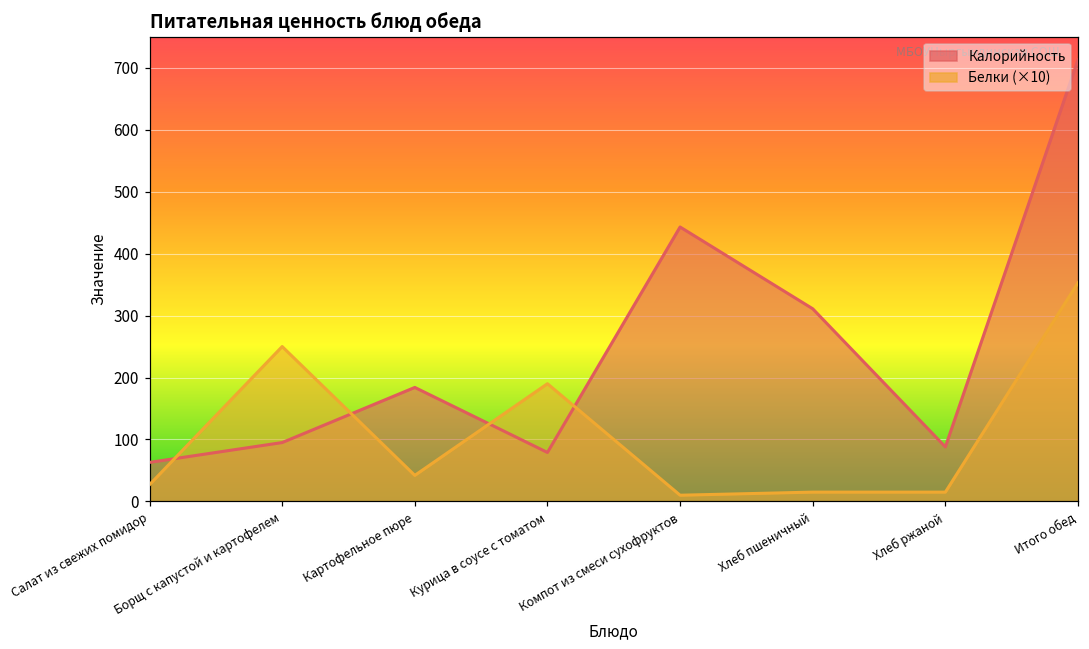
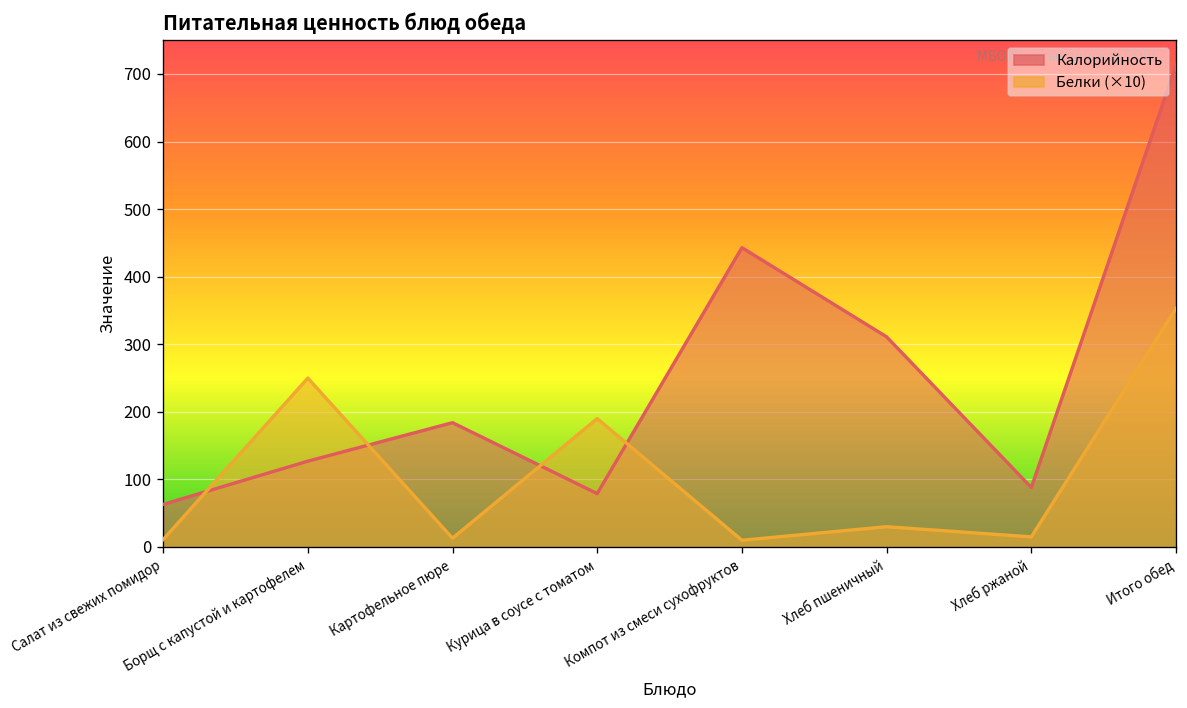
Белки (×10), Салат из свежих помидор: 30 -> 10
Калорийность, Борщ с капустой и картофелем: 100 -> 130
Белки (×10), Картофельное пюре: 40 -> 10
Белки (×10), Хлеб пшеничный: 20 -> 30
